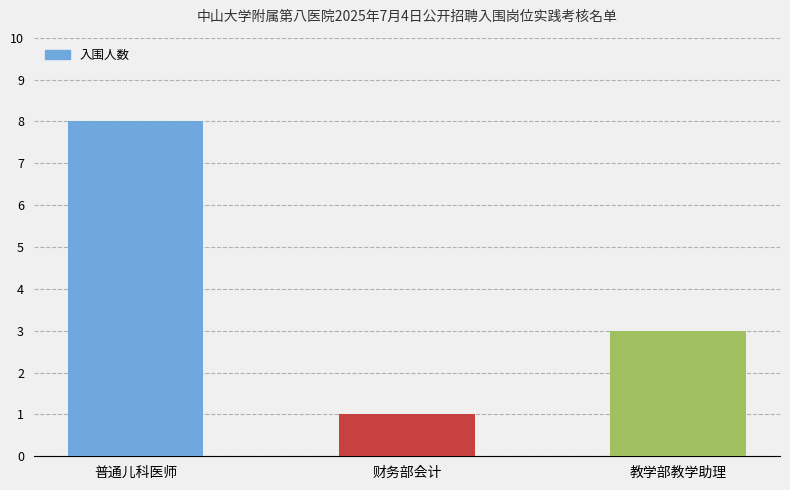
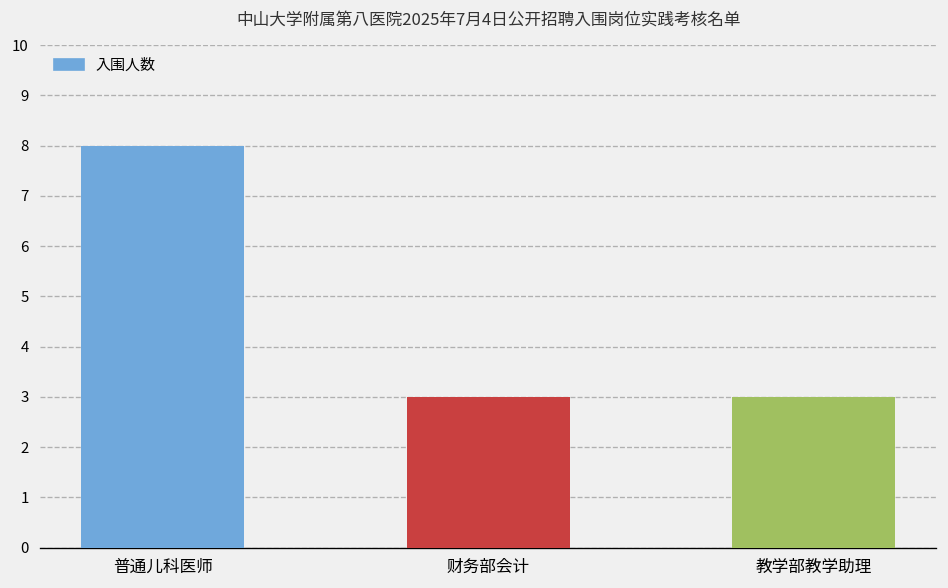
财务部会计: 1 -> 3
